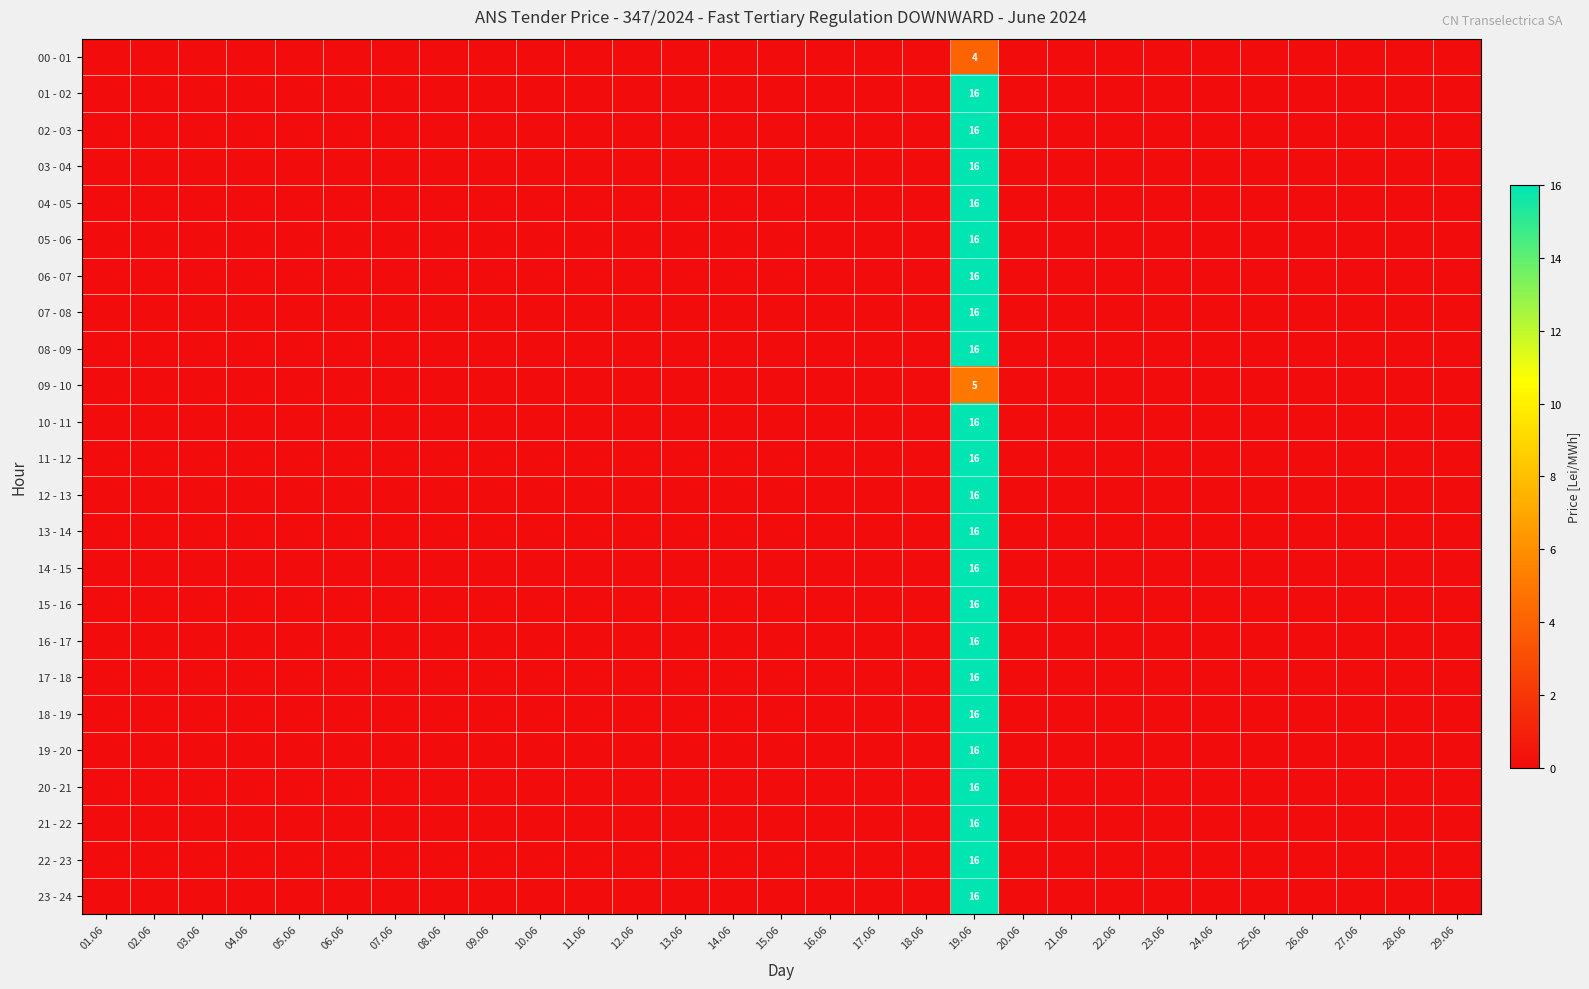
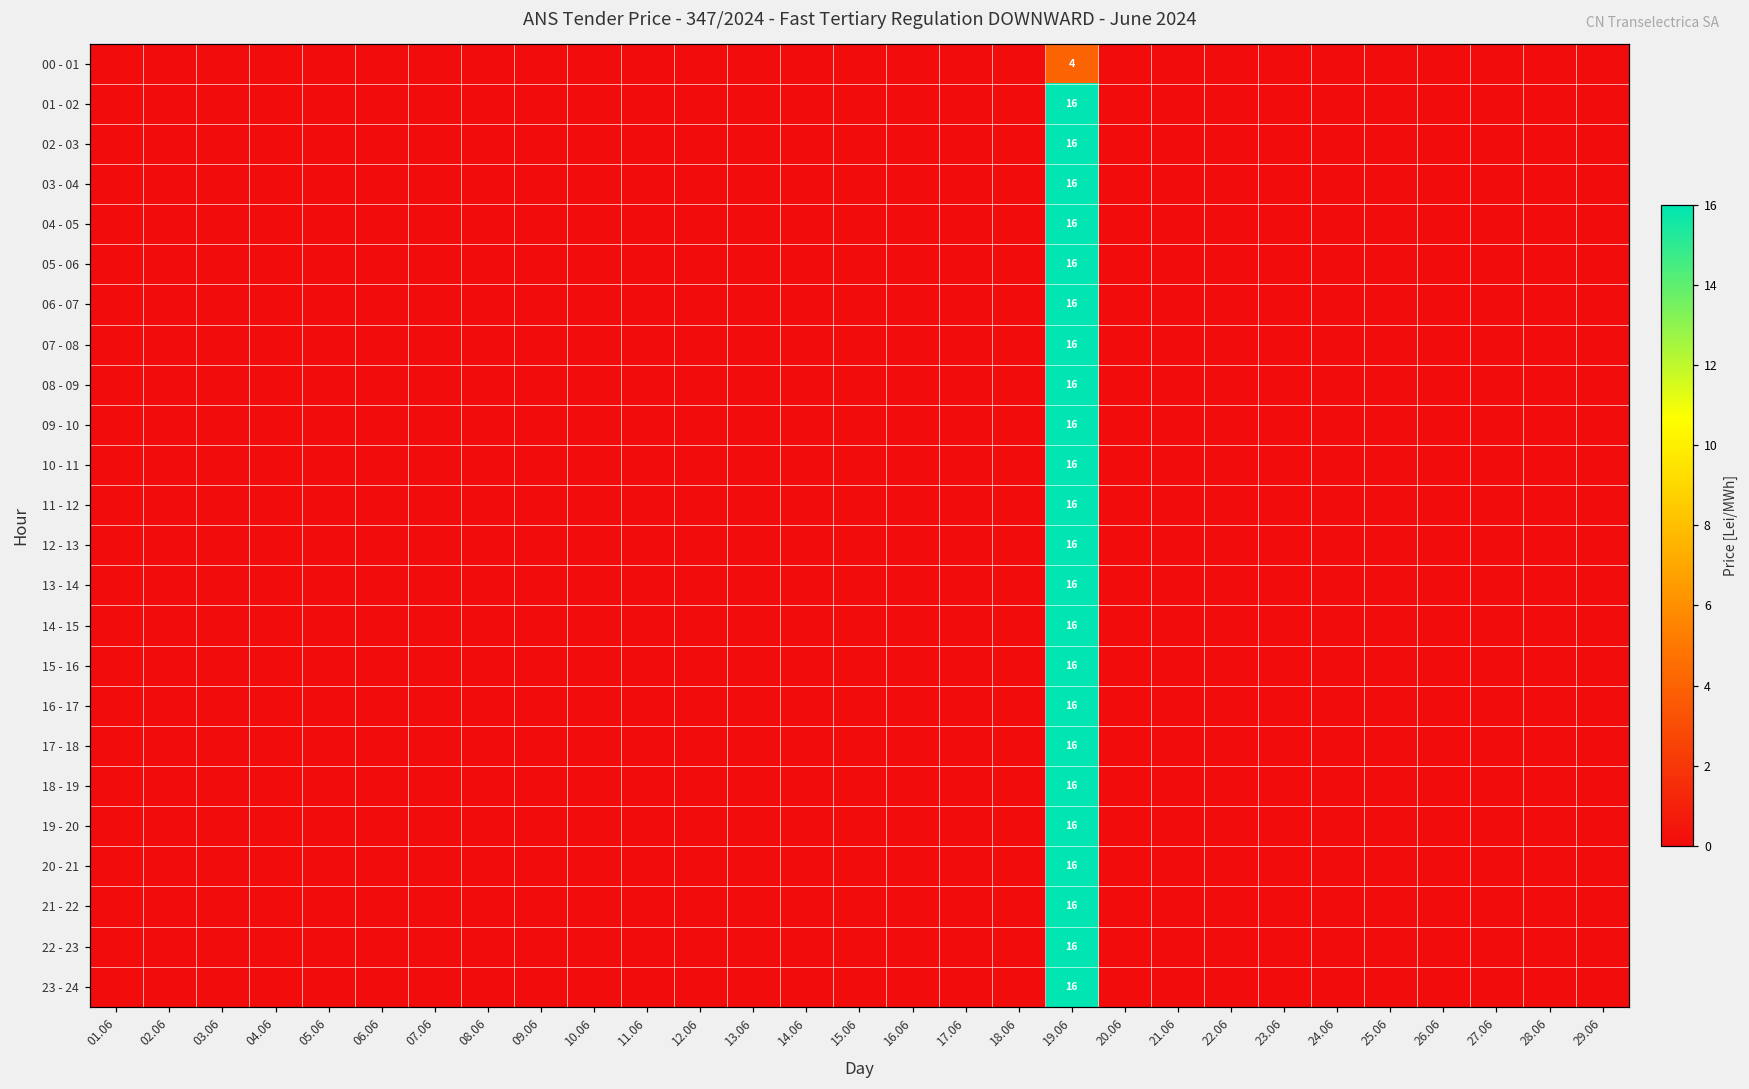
09 - 10, 19.06: 5 -> 16
